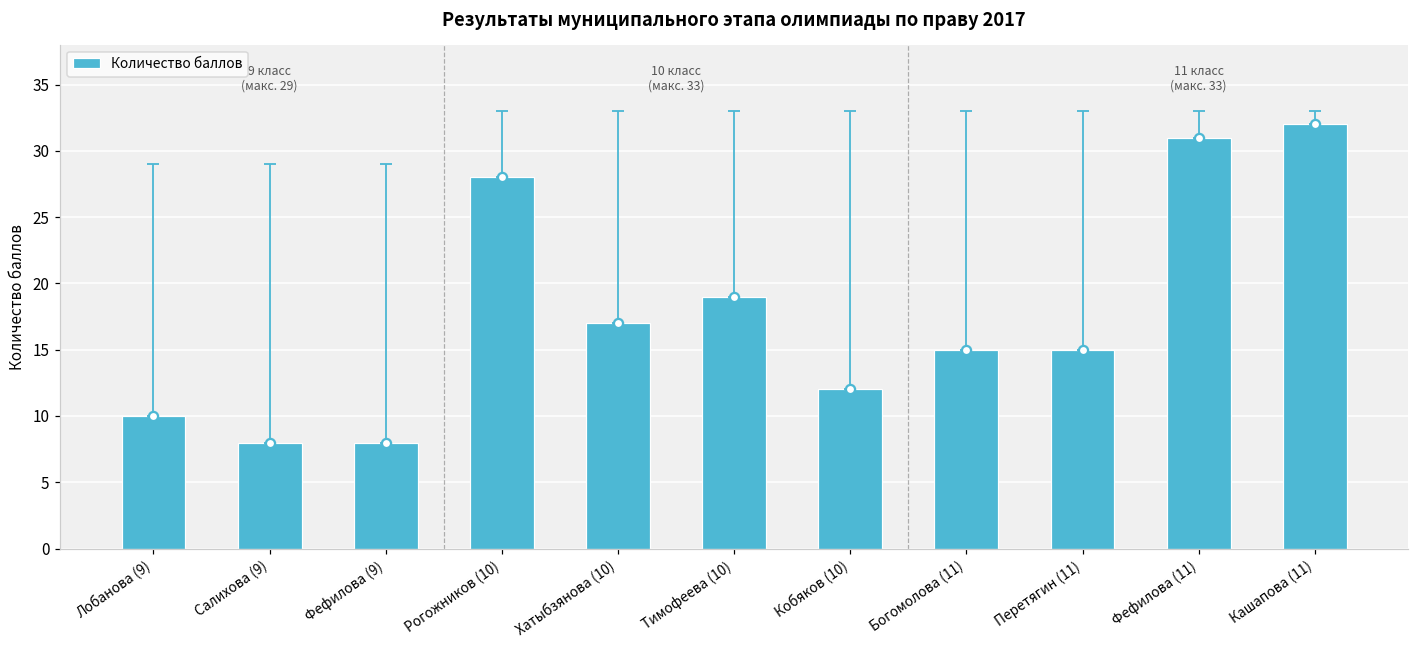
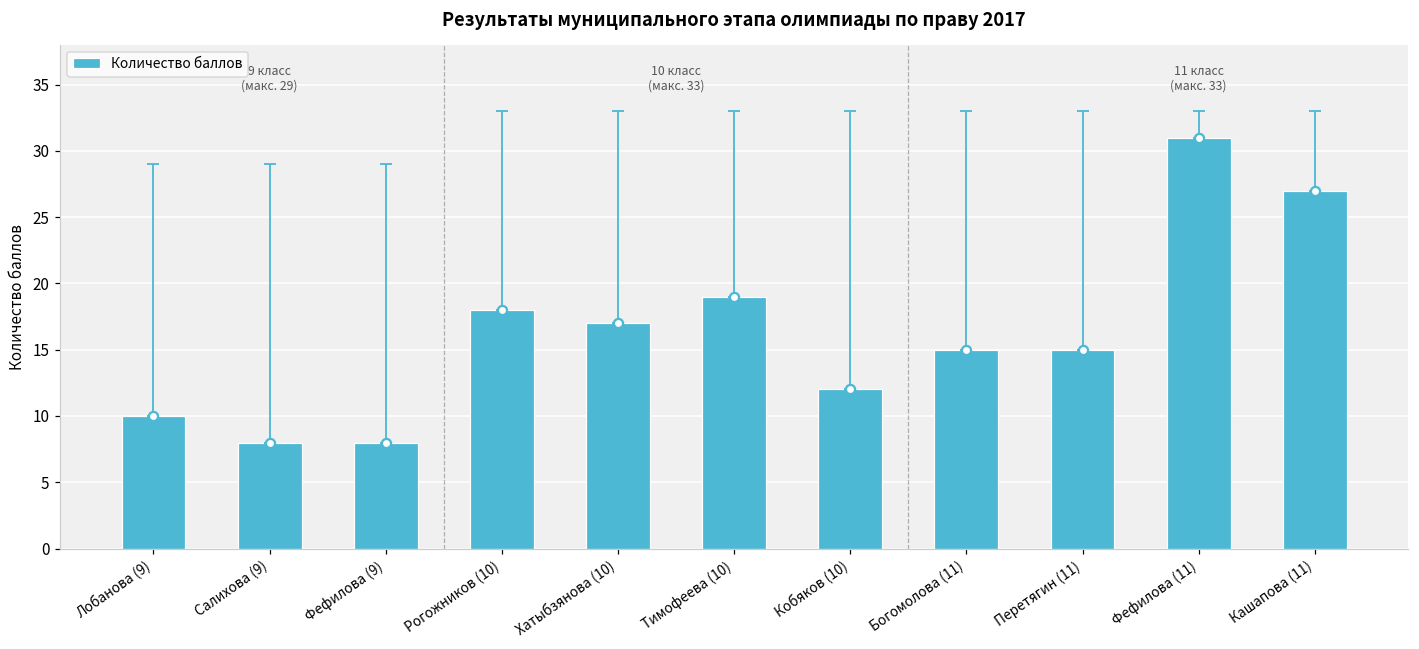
Количество баллов, Рогожников (10): 28 -> 18
Количество баллов, Кашапова (11): 32 -> 27
